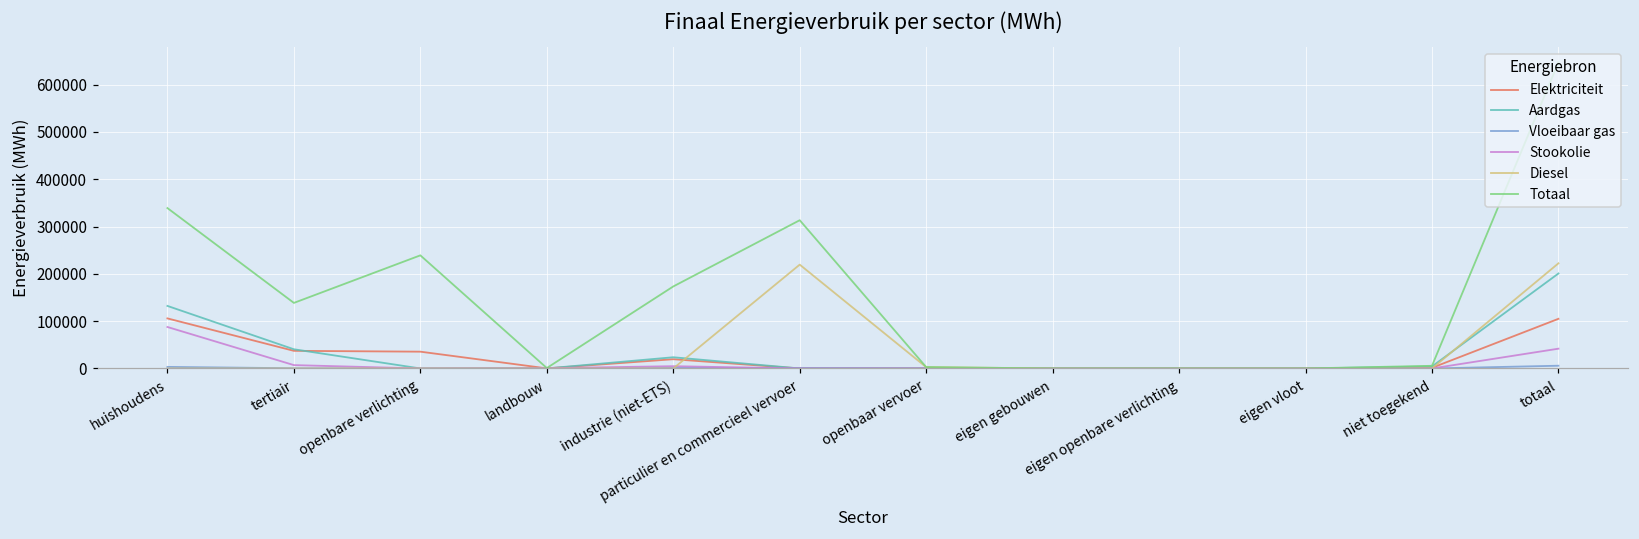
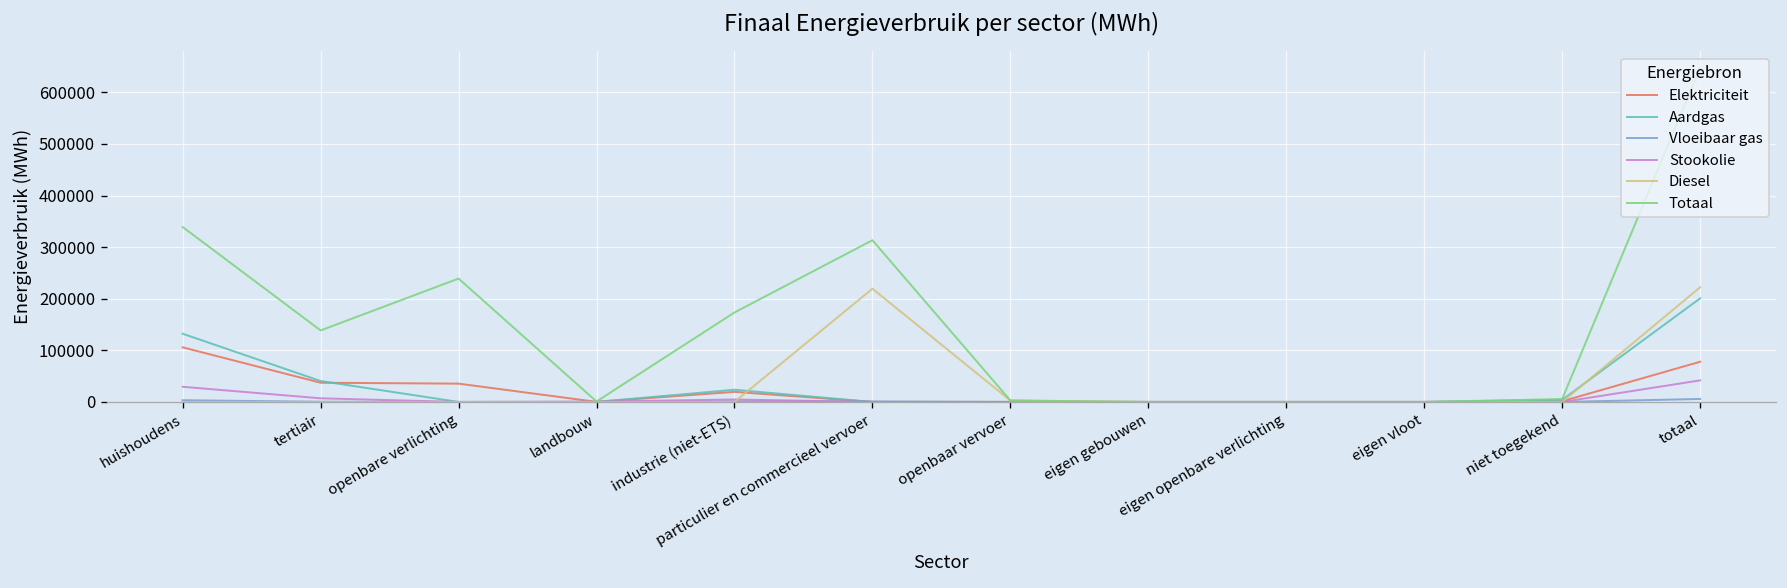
Stookolie, huishoudens: 90000 -> 30000
Elektriciteit, totaal: 100000 -> 80000
